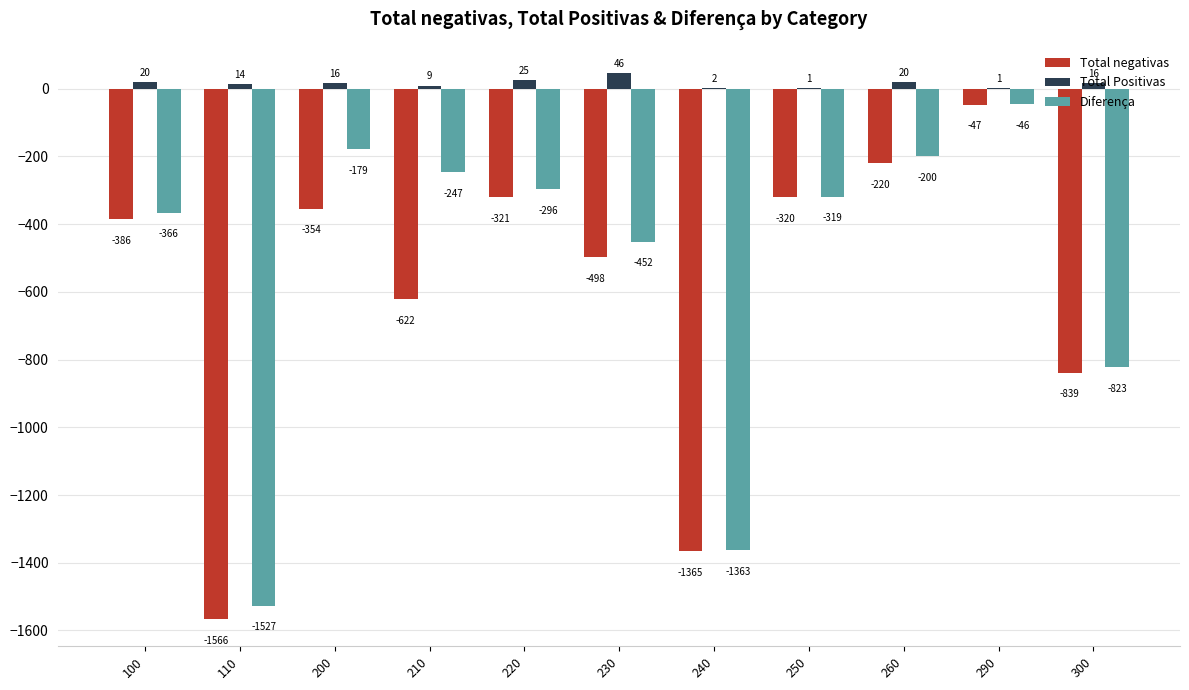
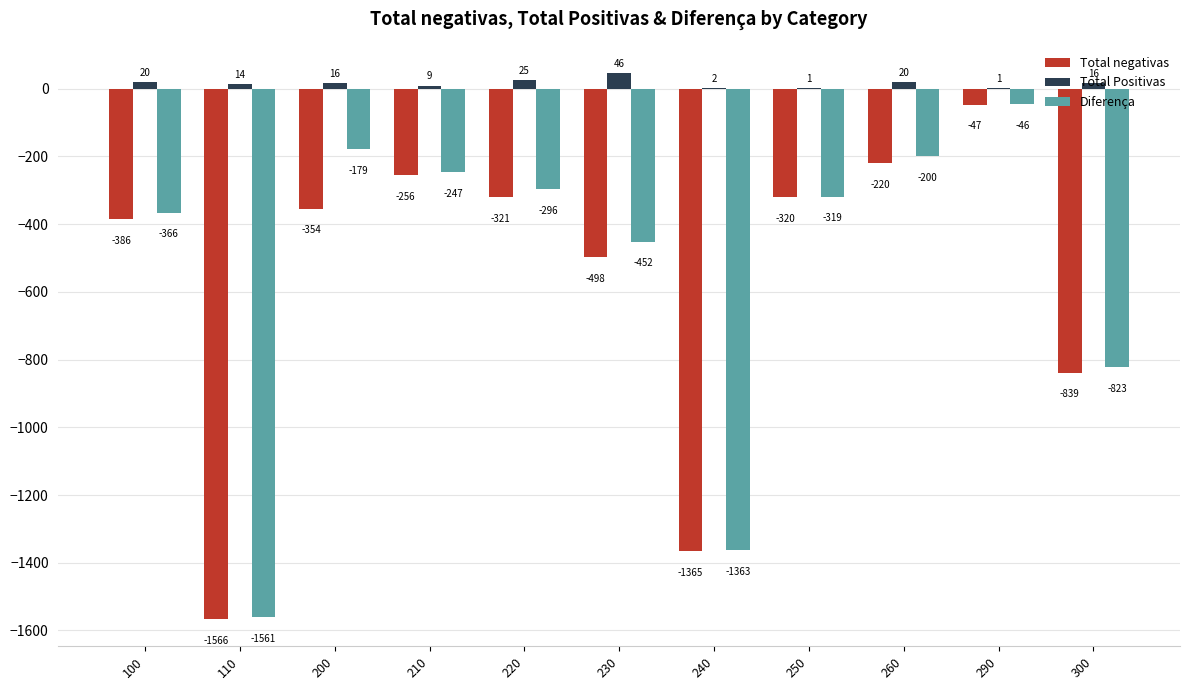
Diferença, 110: -1527 -> -1561
Total negativas, 210: -622 -> -256
